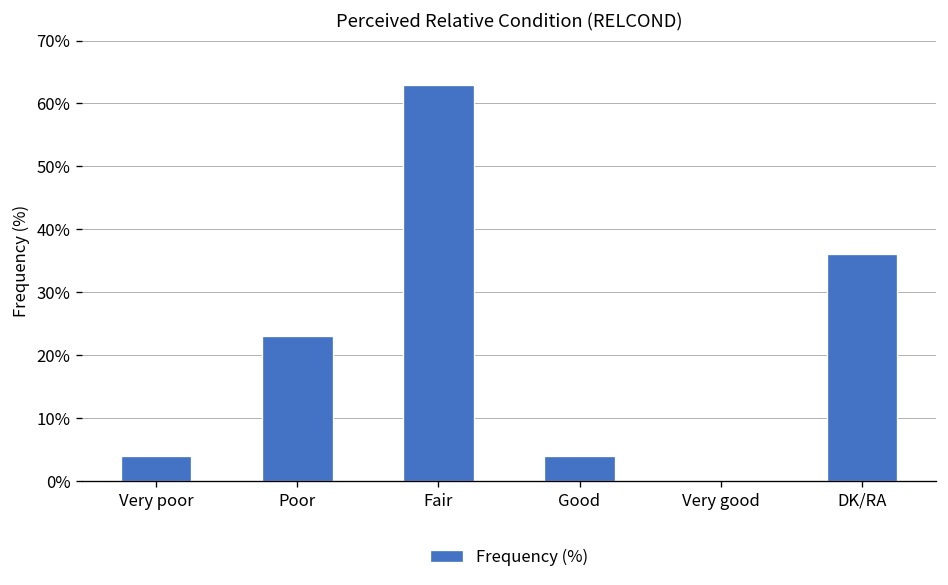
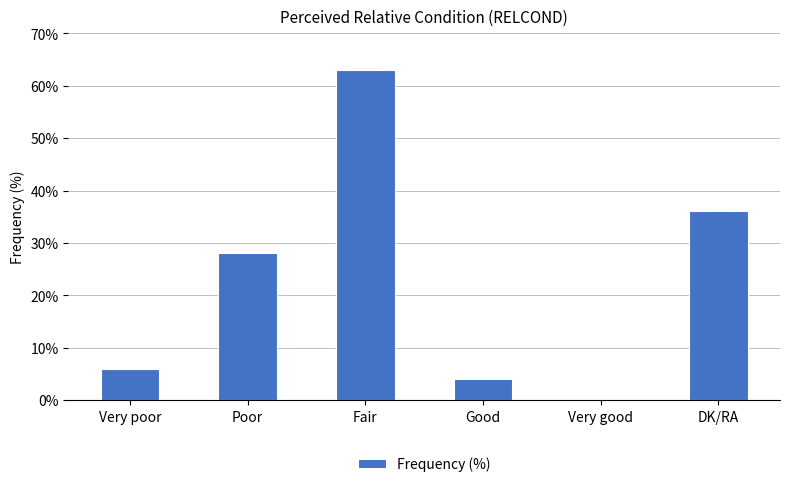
Very poor: 4% -> 6%
Poor: 23% -> 28%
